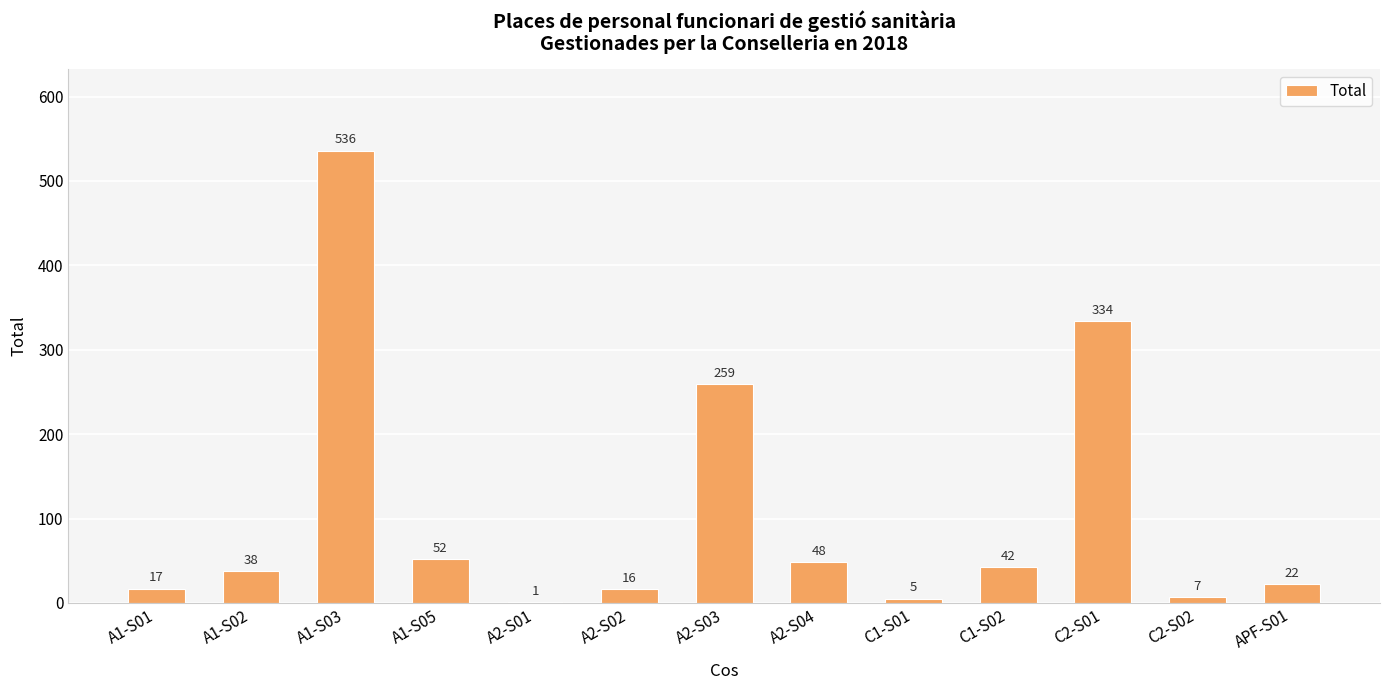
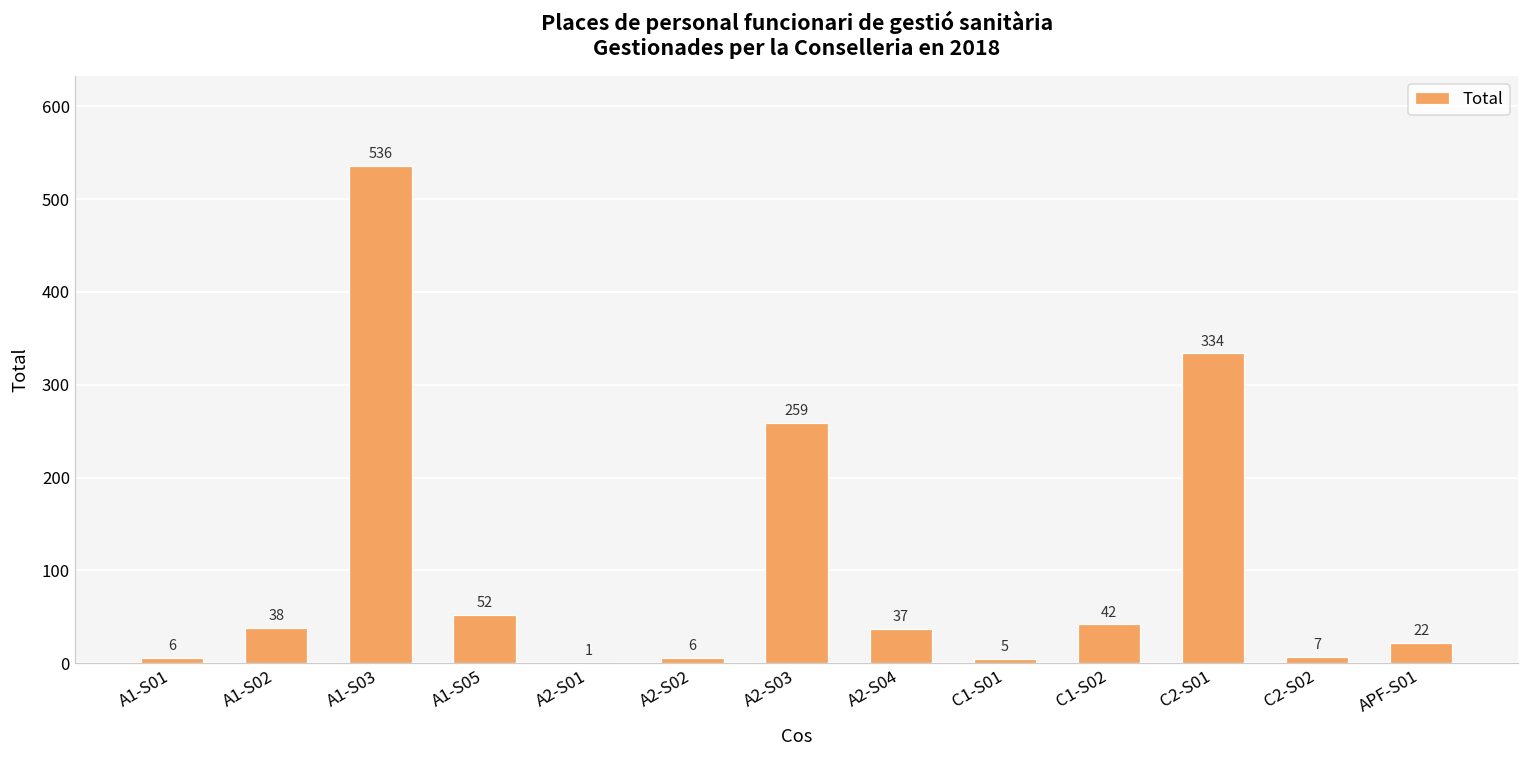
A1-S01: 17 -> 6
A2-S02: 16 -> 6
A2-S04: 48 -> 37
